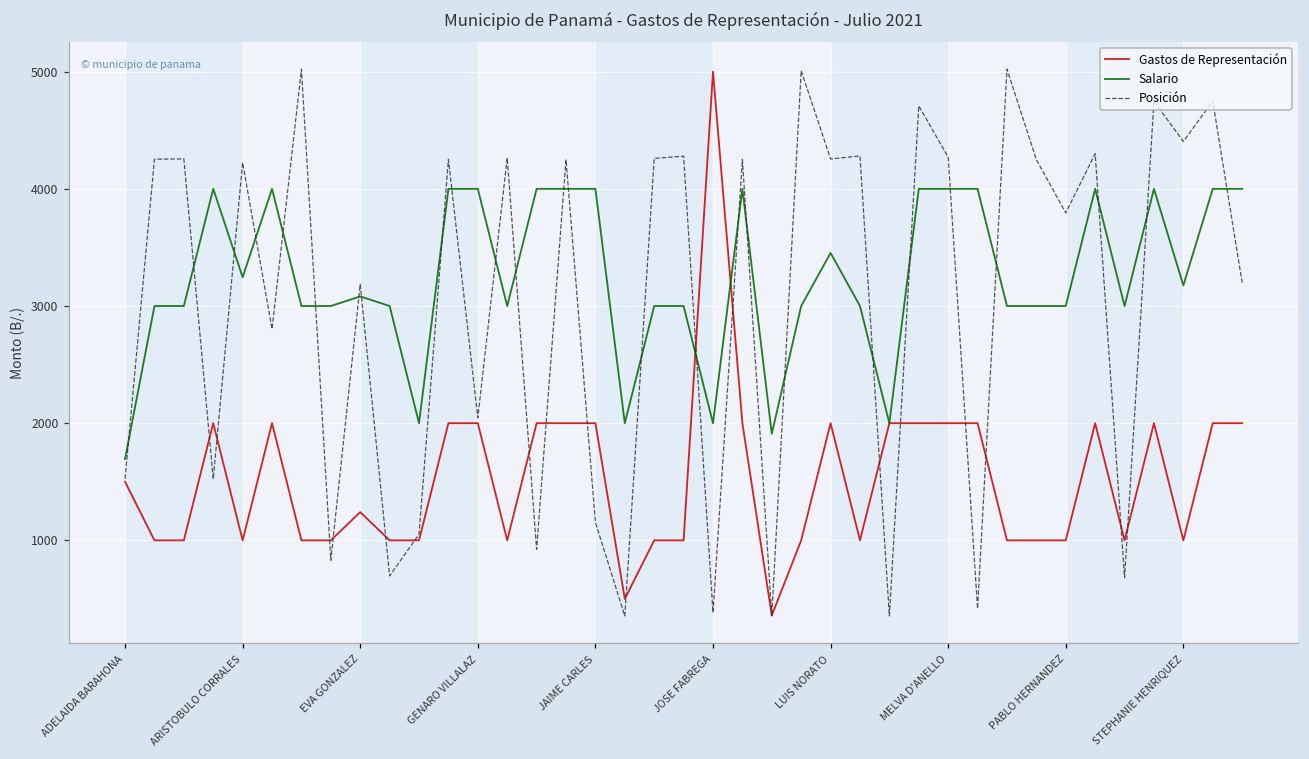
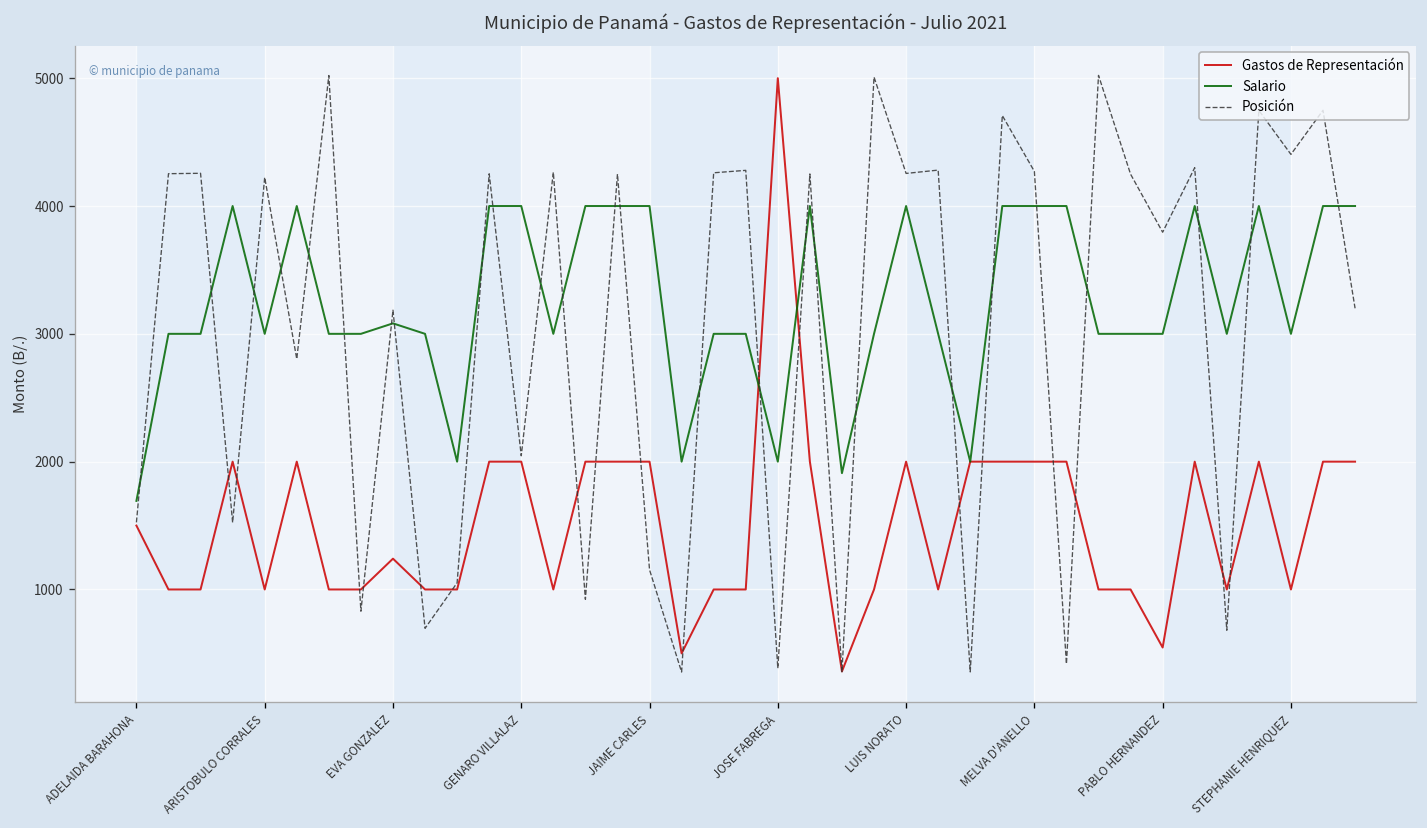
Salario, ARISTOBULO CORRALES: 3250 -> 3000
Salario, LUIS NORATO: 3450 -> 4000
Gastos de Representación, PABLO HERNANDEZ: 1000 -> 550
Salario, STEPHANIE HENRIQUEZ: 3180 -> 3000
